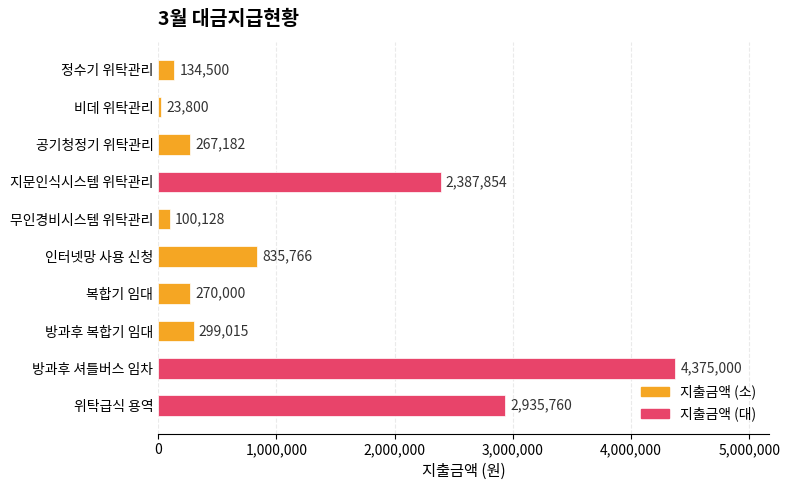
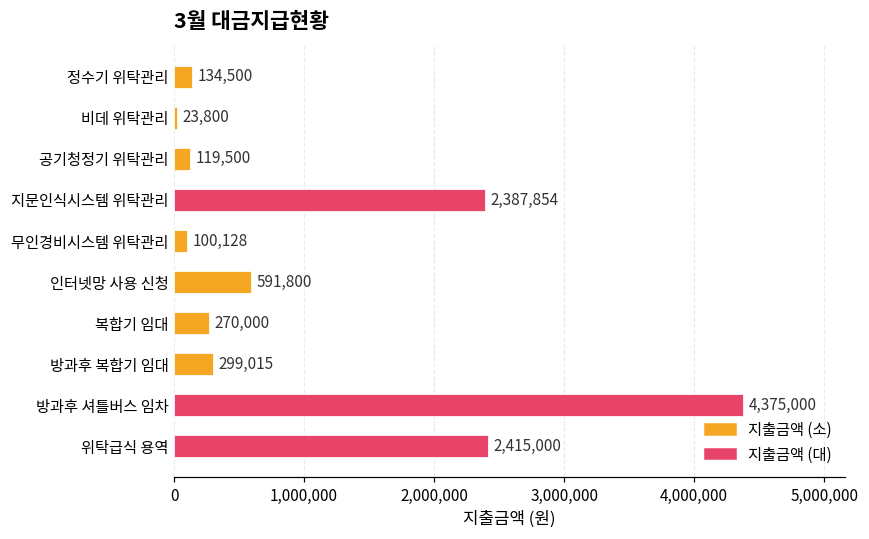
공기청정기 위탁관리: 267,182 -> 119,500
인터넷망 사용 신청: 835,766 -> 591,800
위탁급식 용역: 2,935,760 -> 2,415,000
